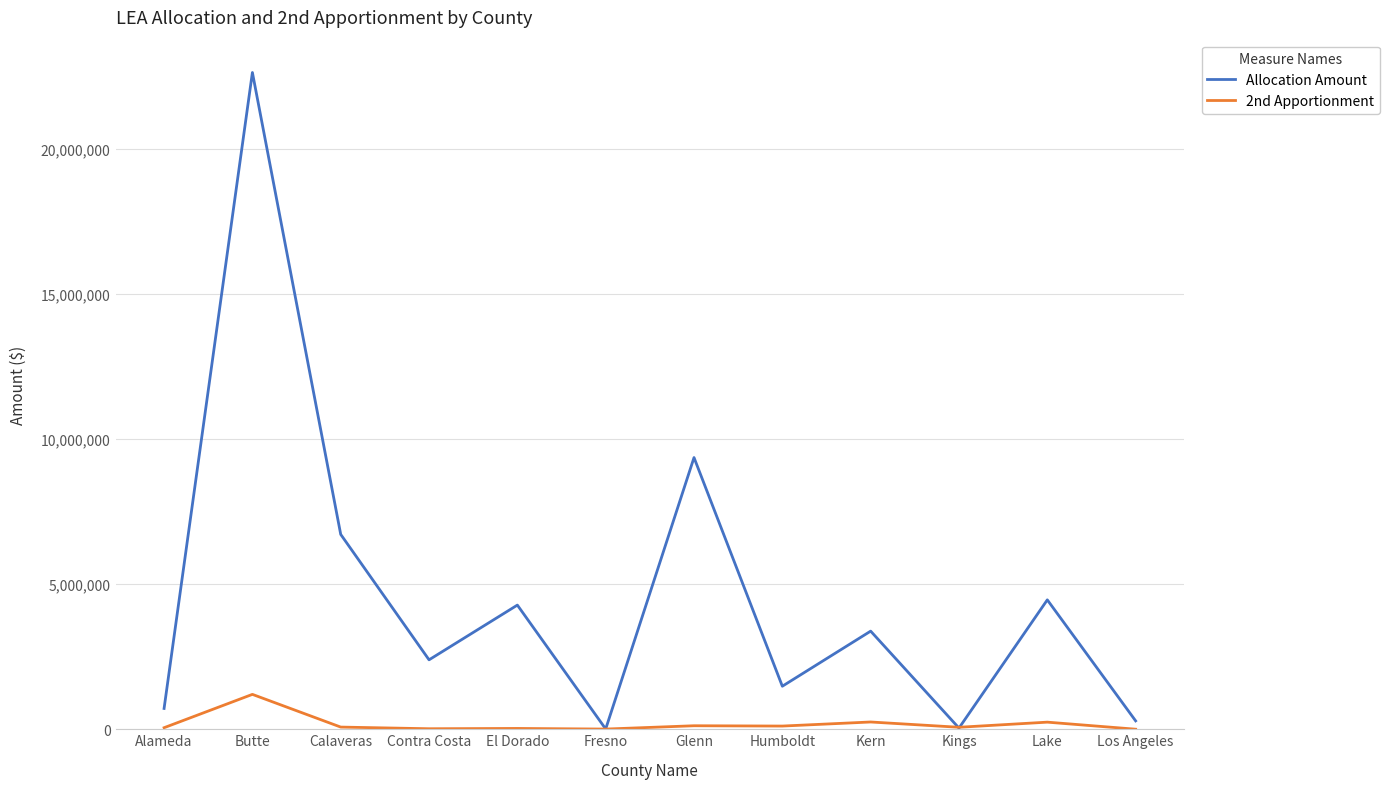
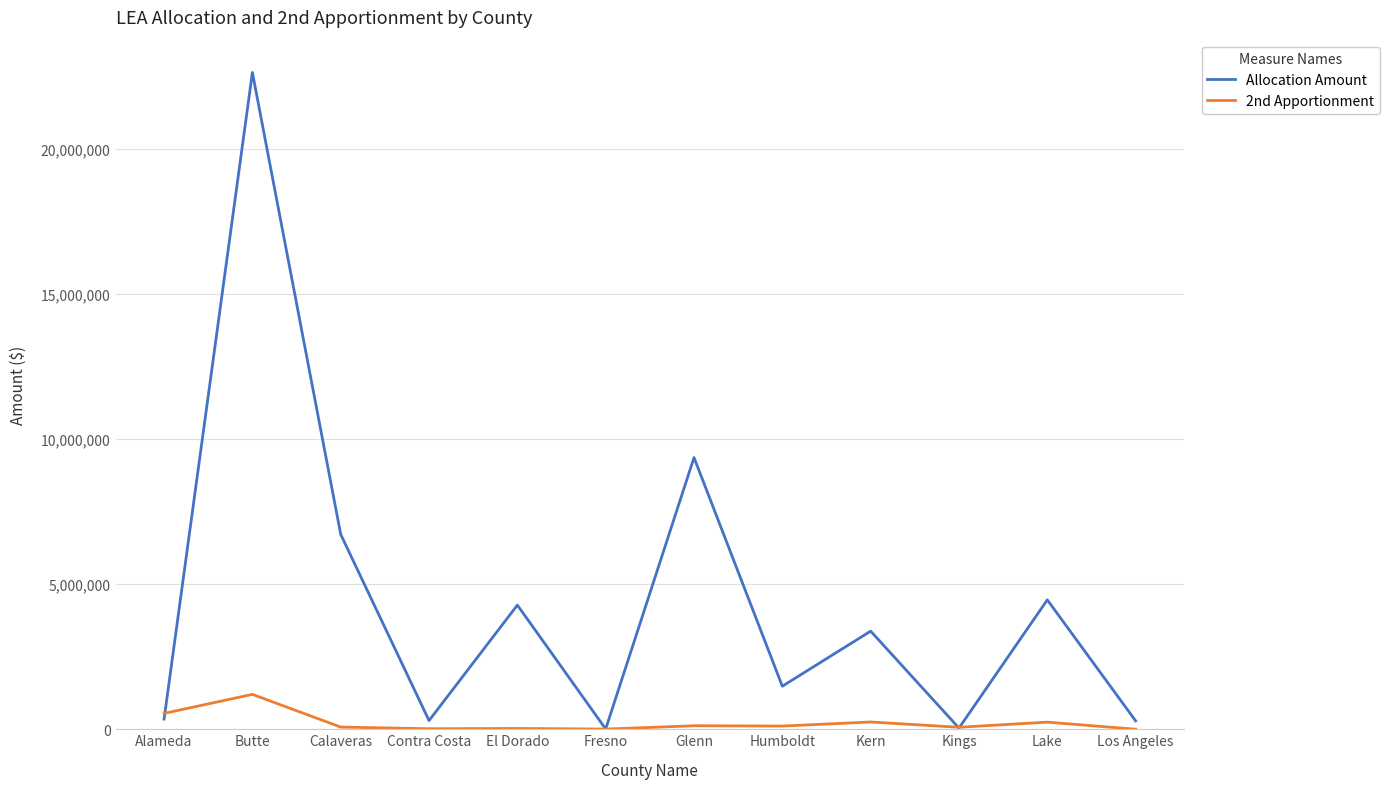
Allocation Amount, Alameda: 700,000 -> 300,000
2nd Apportionment, Alameda: 100,000 -> 500,000
Allocation Amount, Contra Costa: 2,400,000 -> 300,000
